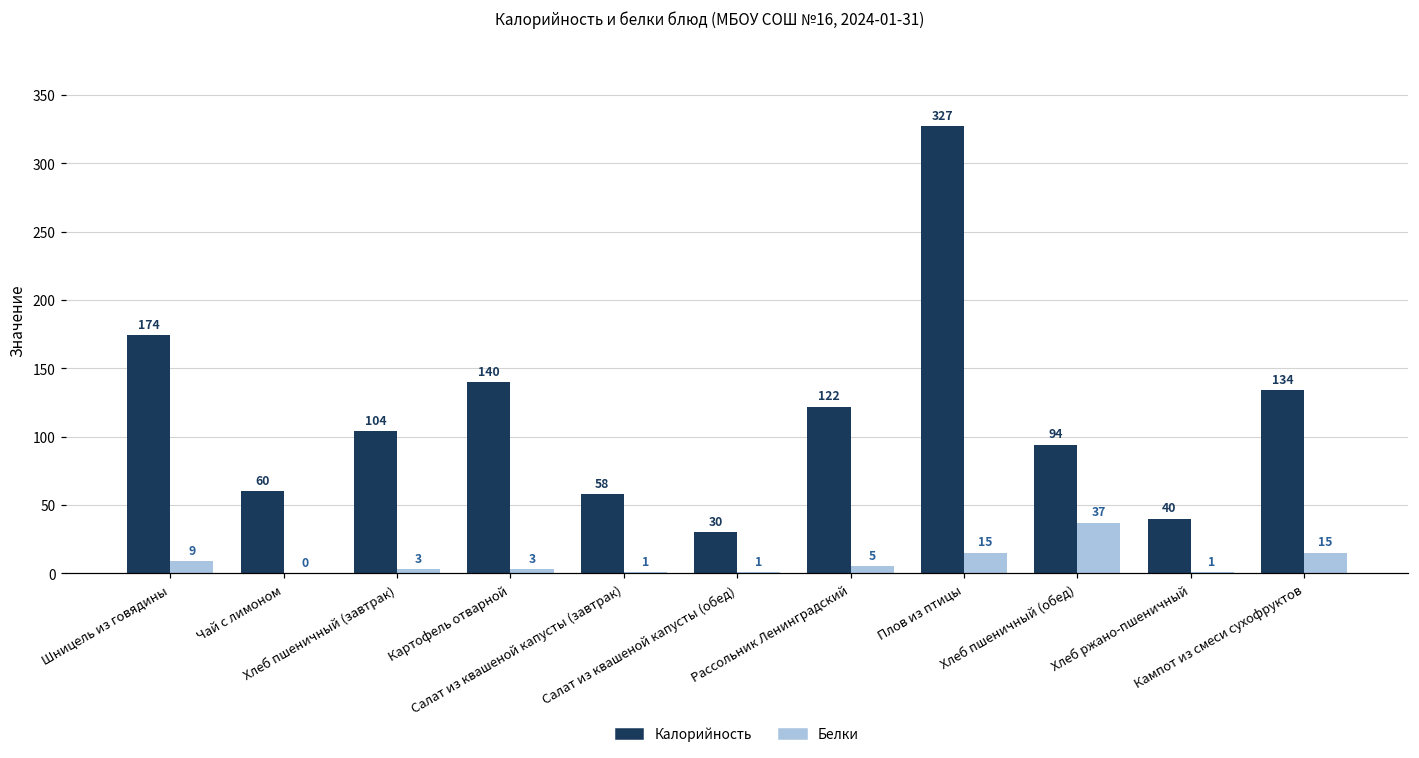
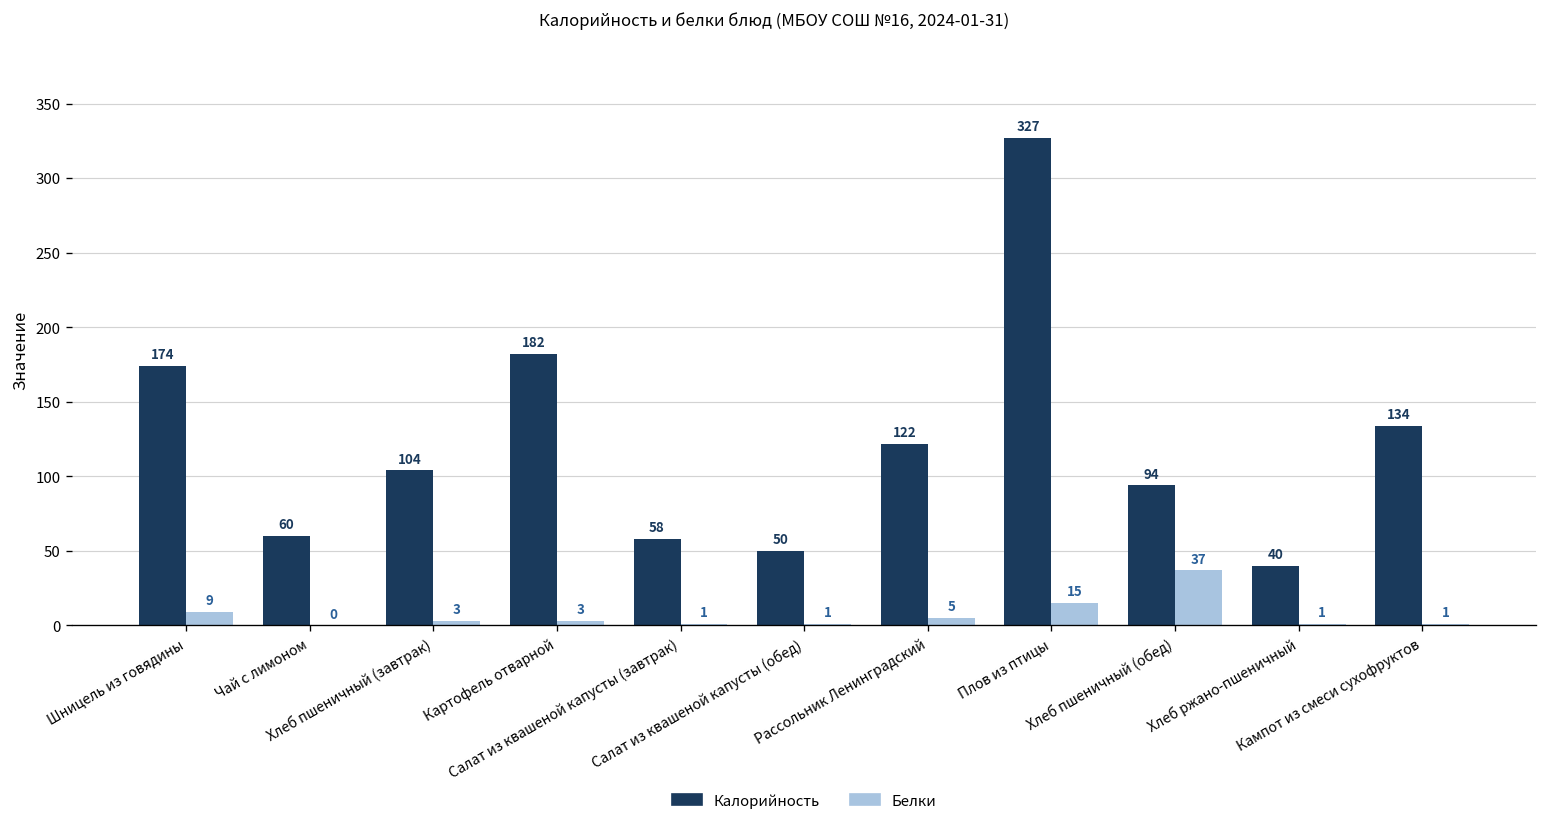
Калорийность, Картофель отварной: 140 -> 182
Калорийность, Салат из квашеной капусты (обед): 30 -> 50
Белки, Кампот из смеси сухофруктов: 15 -> 1
